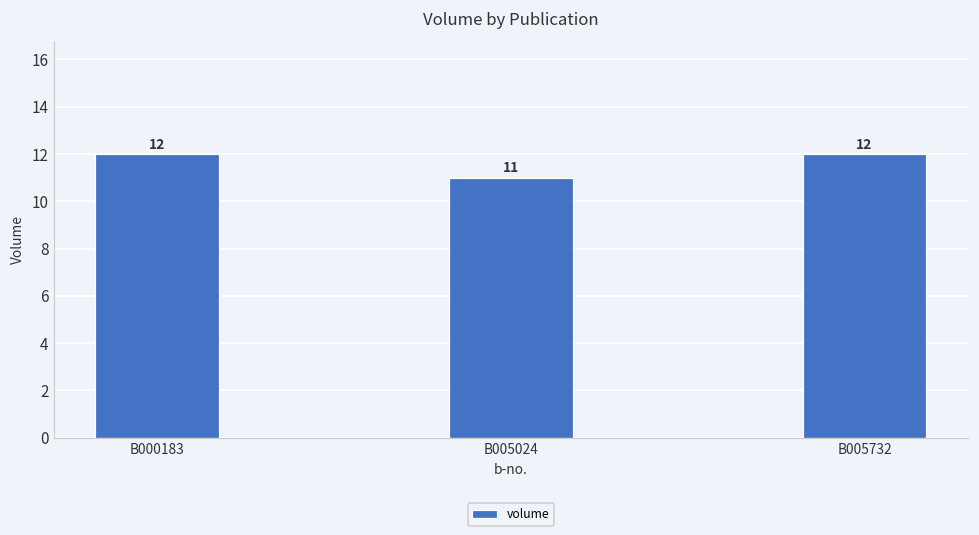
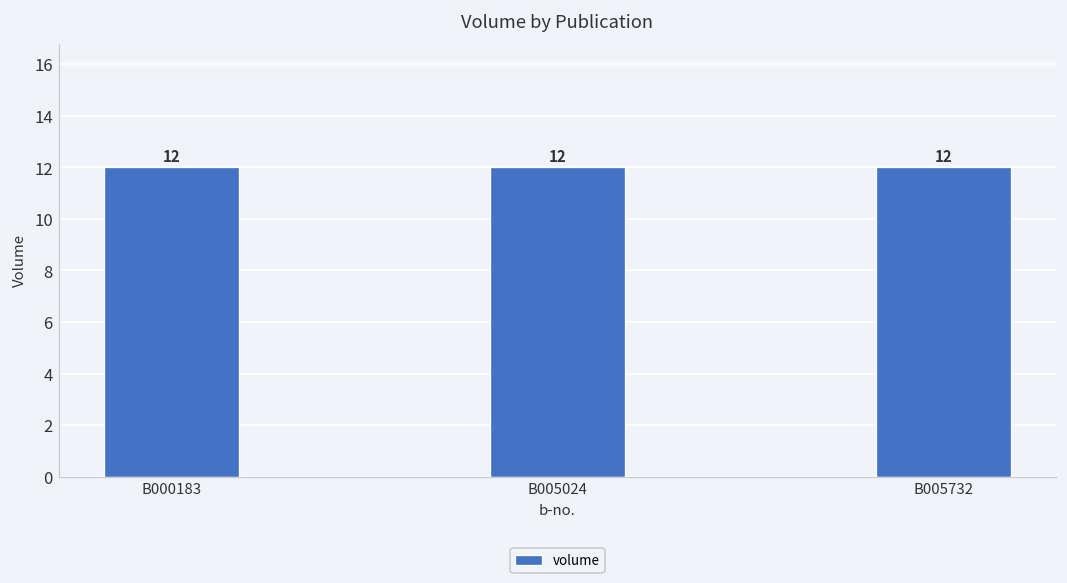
B005024: 11 -> 12
